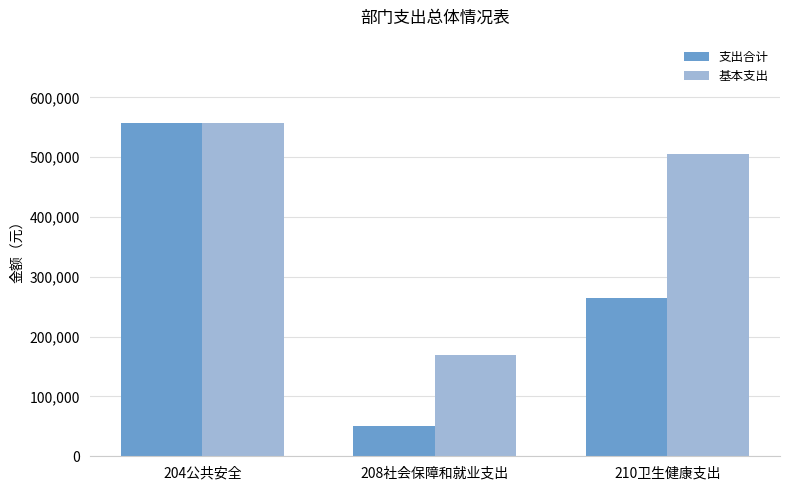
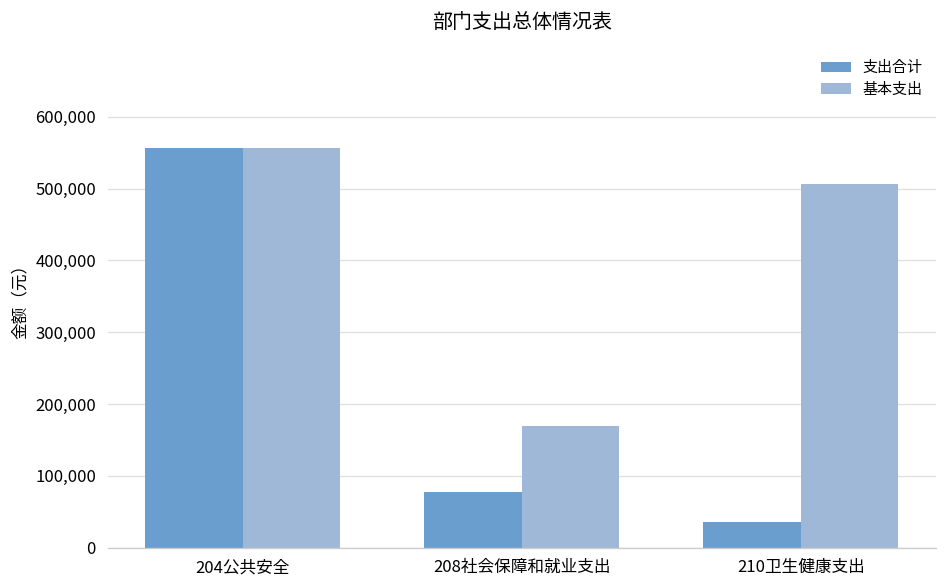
支出合计, 208社会保障和就业支出: 50,000 -> 80,000
支出合计, 210卫生健康支出: 260,000 -> 40,000
